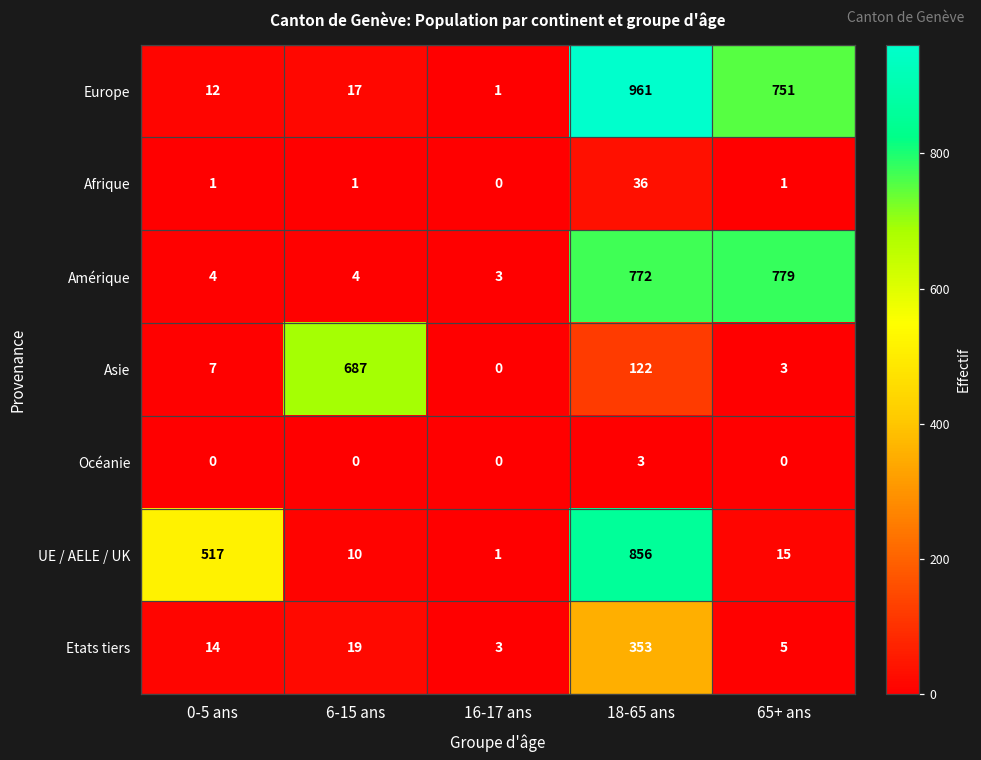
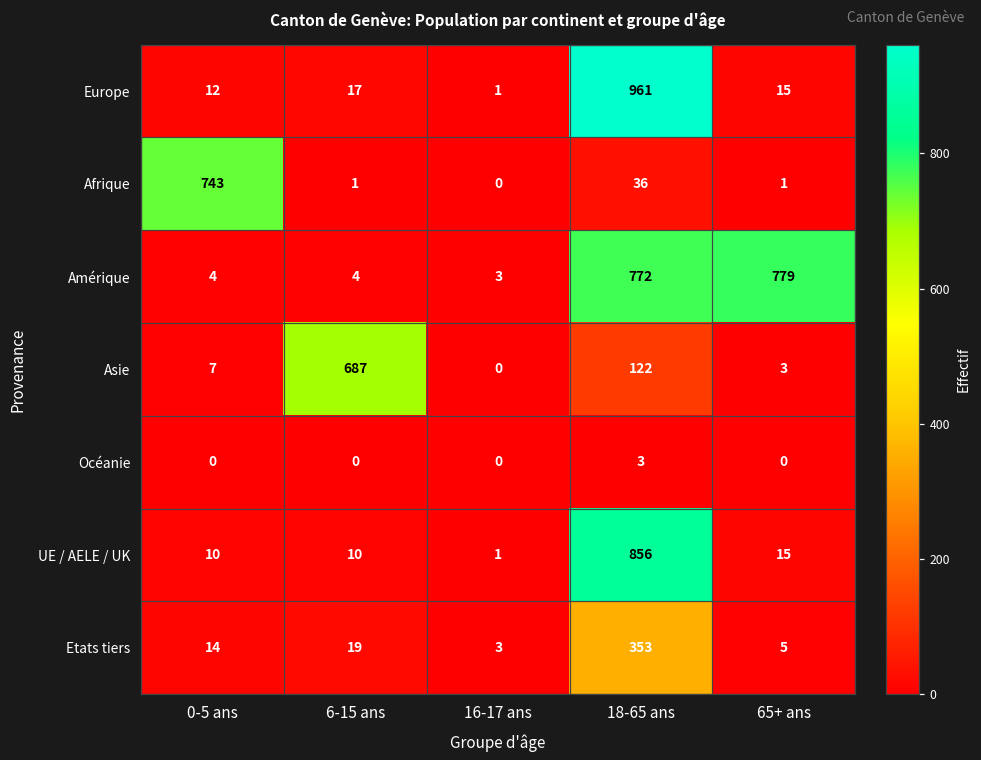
Europe, 65+ ans: 751 -> 15
Afrique, 0-5 ans: 1 -> 743
UE / AELE / UK, 0-5 ans: 517 -> 10
